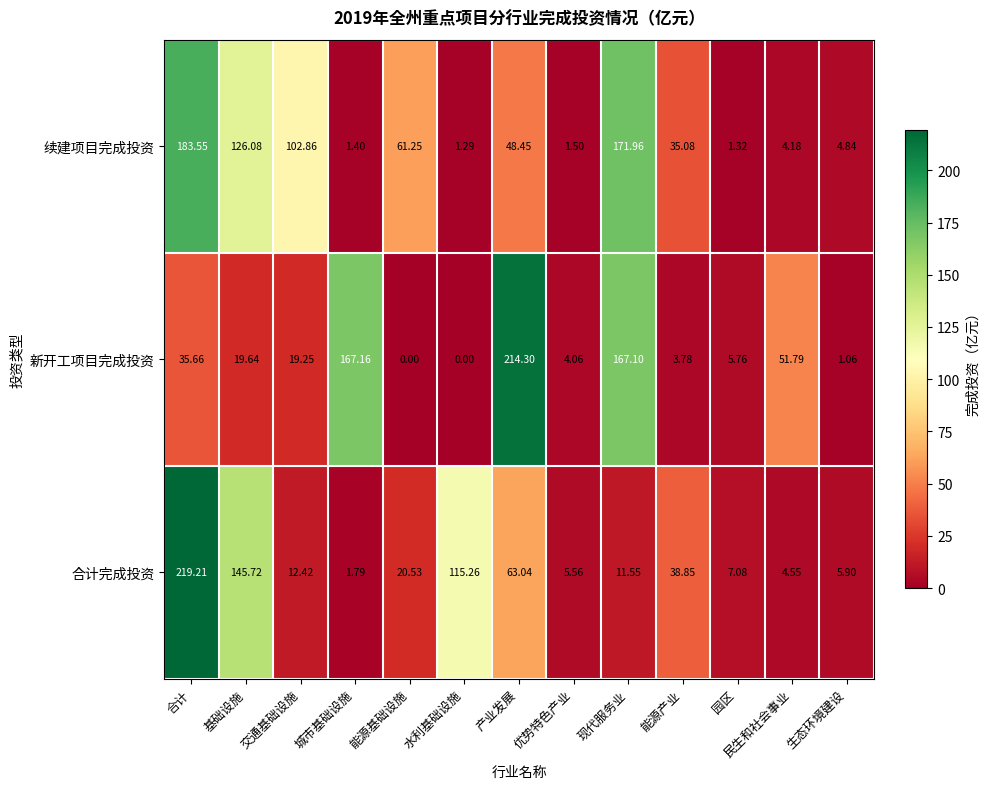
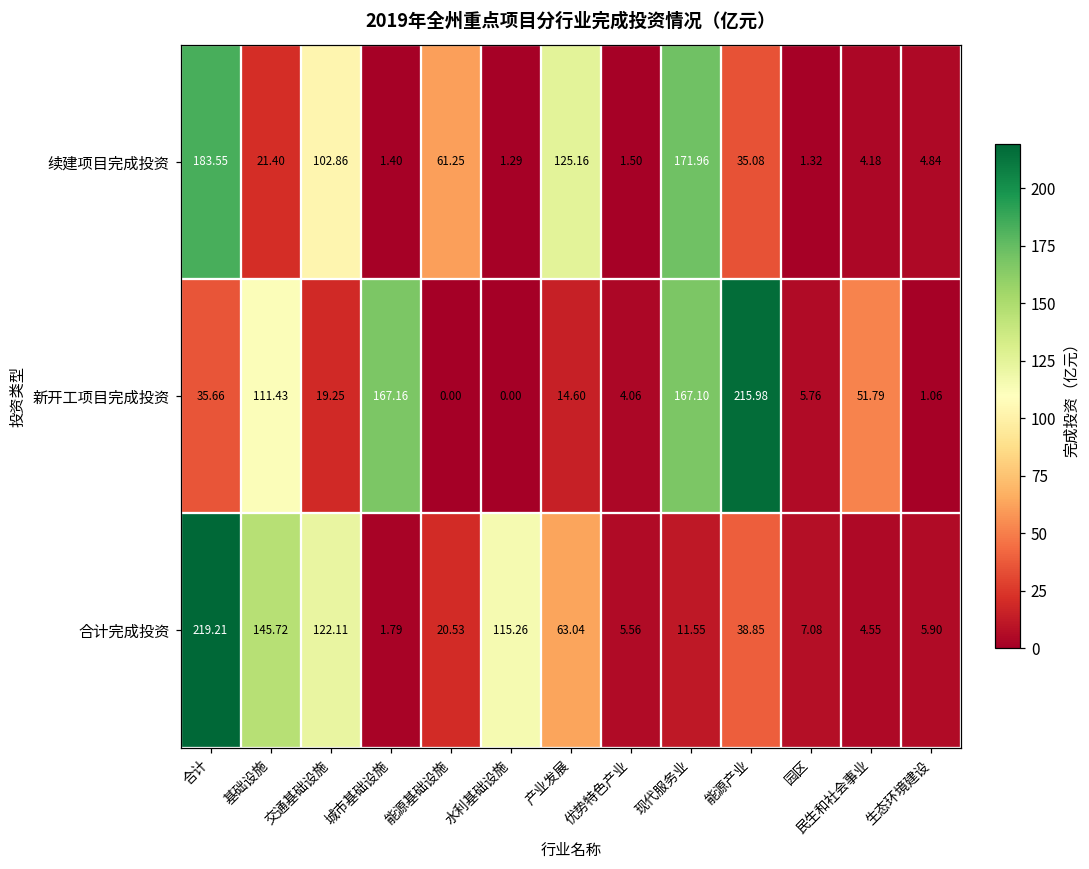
续建项目完成投资, 基础设施: 126.08 -> 21.40
续建项目完成投资, 产业发展: 48.45 -> 125.16
新开工项目完成投资, 基础设施: 19.64 -> 111.43
新开工项目完成投资, 产业发展: 214.30 -> 14.60
新开工项目完成投资, 能源产业: 3.78 -> 215.98
合计完成投资, 交通基础设施: 12.42 -> 122.11
